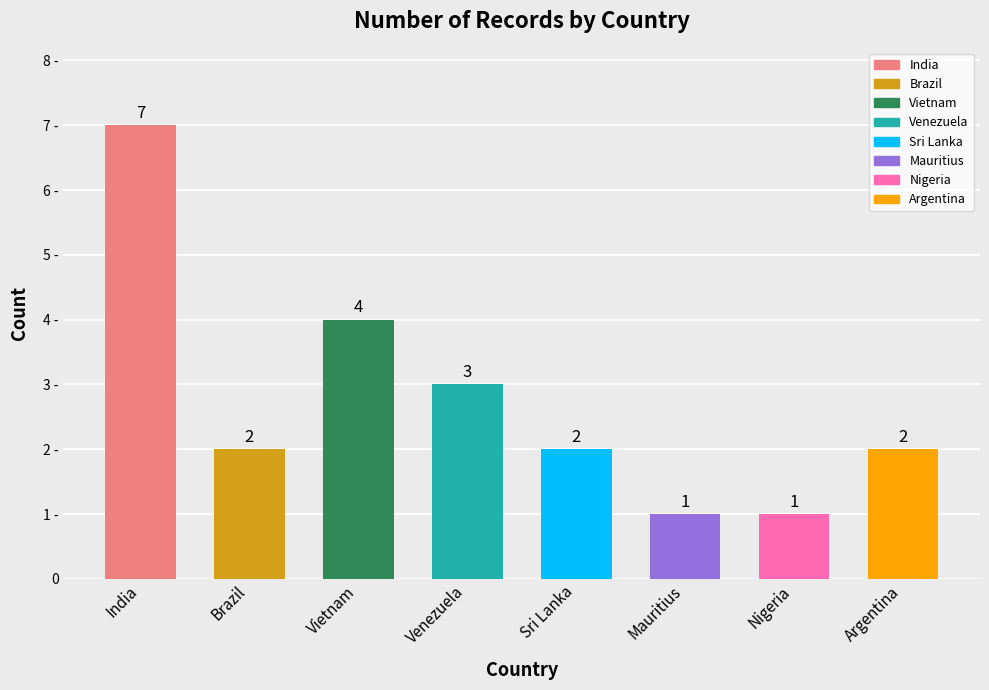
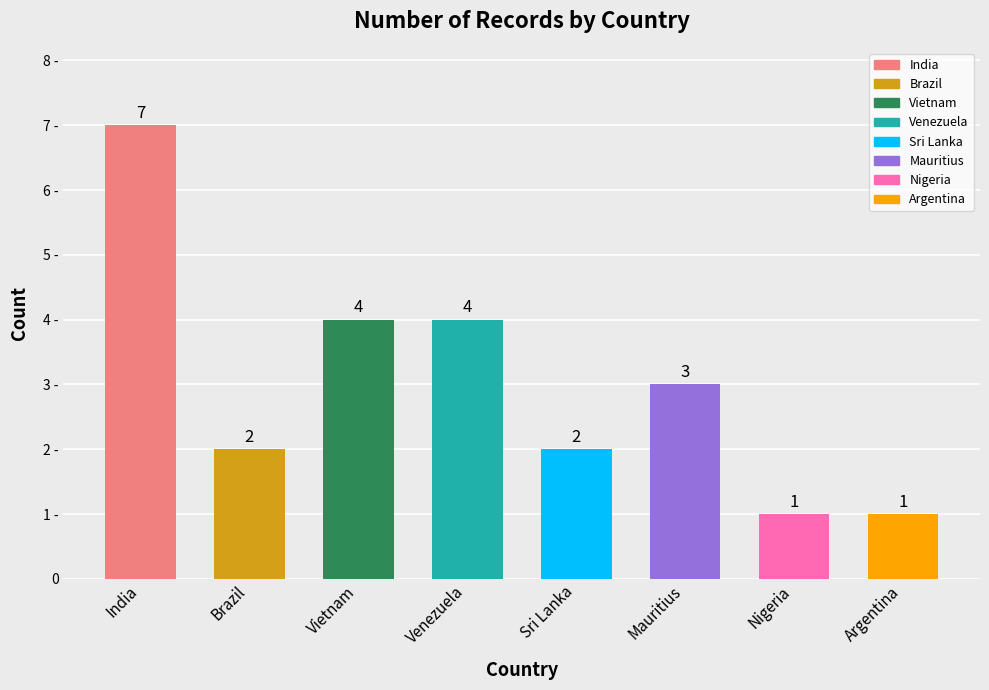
Venezuela: 3 -> 4
Mauritius: 1 -> 3
Argentina: 2 -> 1
